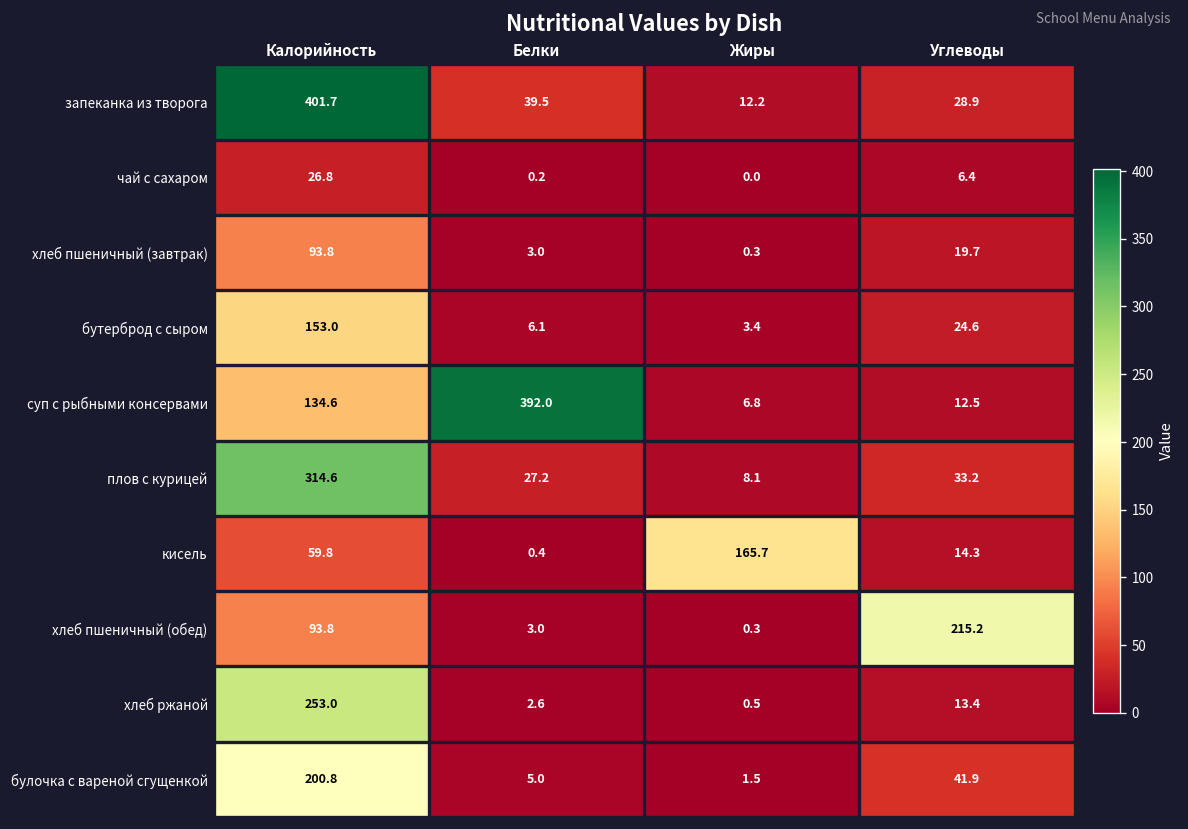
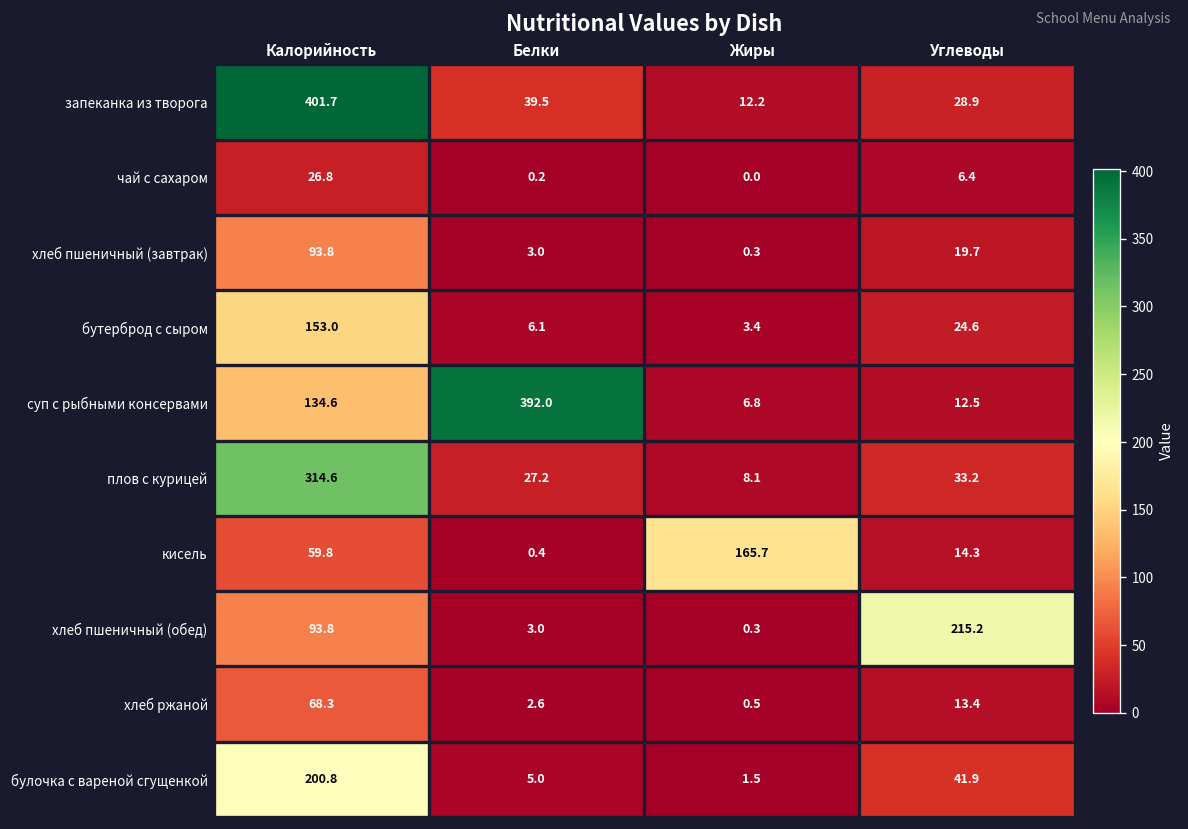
хлеб ржаной, Калорийность: 253.0 -> 68.3
